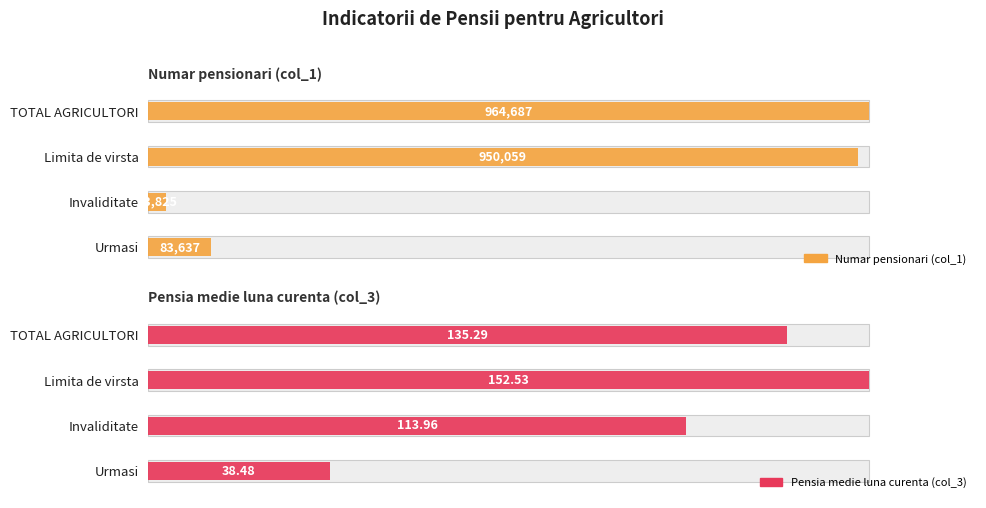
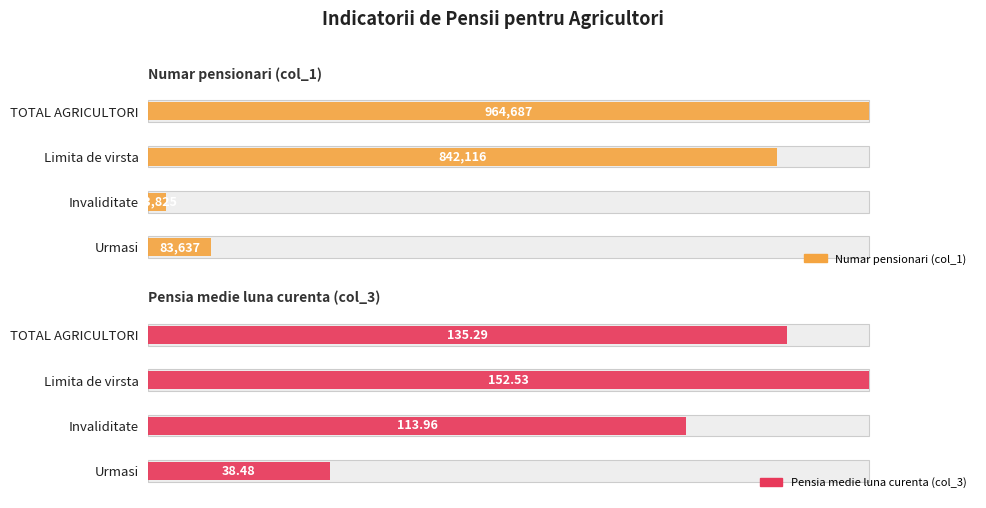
Numar pensionari (col_1), Numar pensionari (col_1), Limita de virsta: 950,059 -> 842,116
